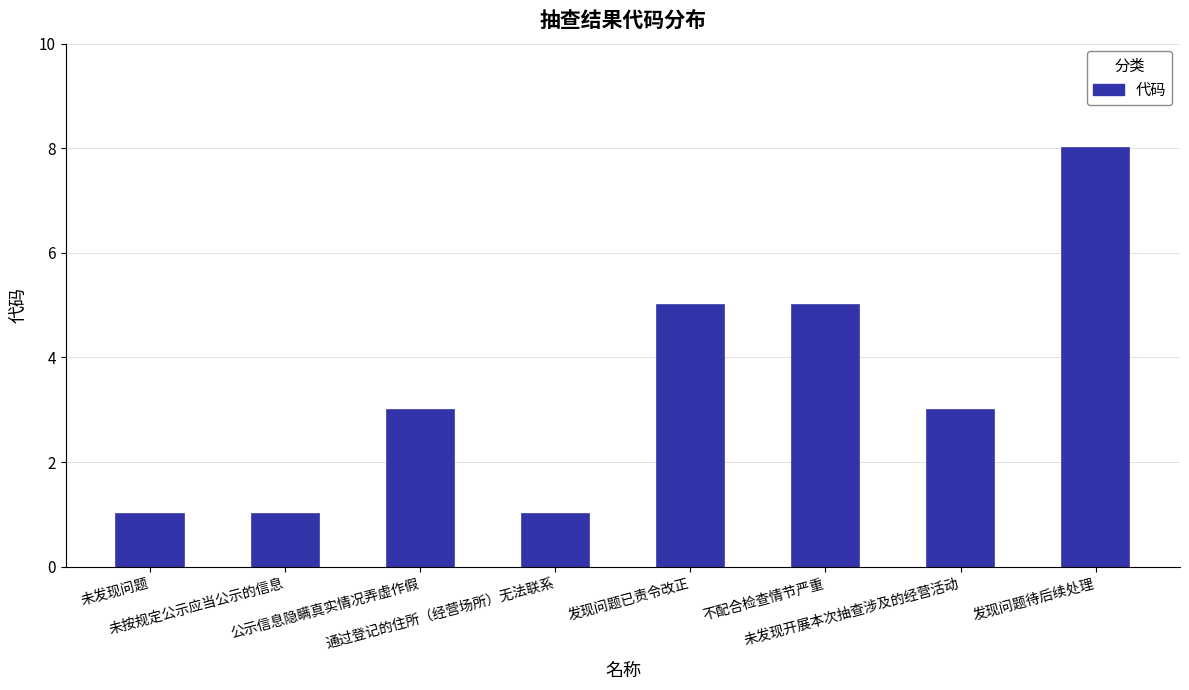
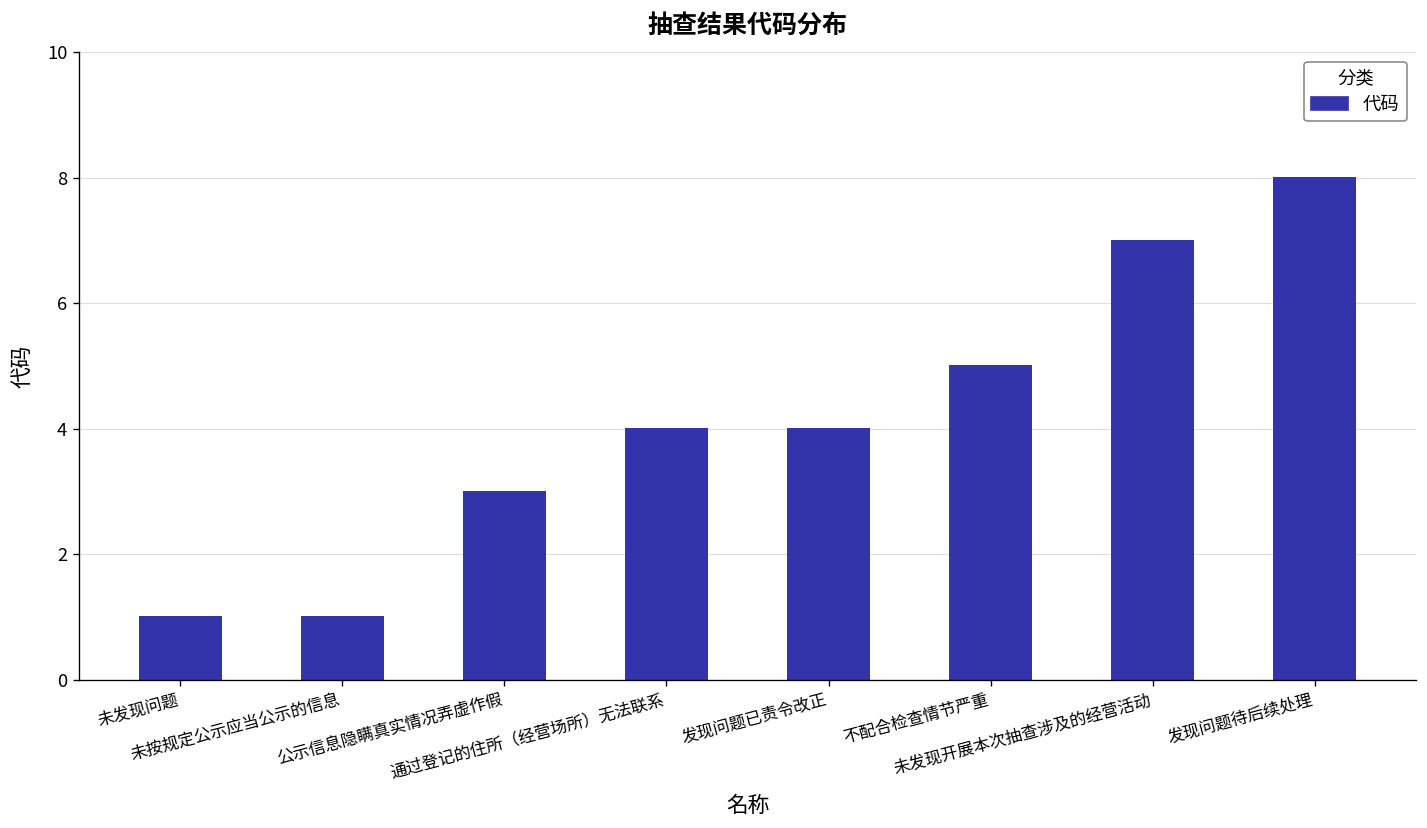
通过登记的住所（经营场所）无法联系: 1 -> 4
发现问题已责令改正: 5 -> 4
未发现开展本次抽查涉及的经营活动: 3 -> 7
